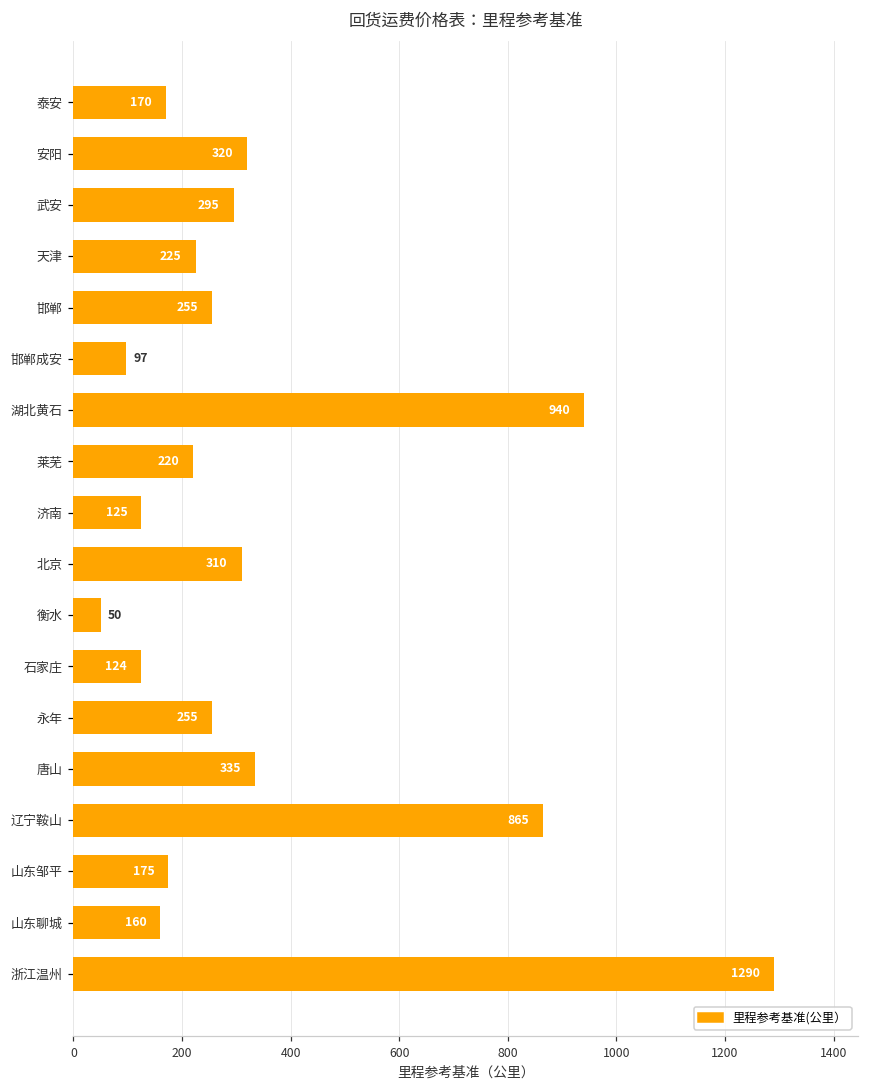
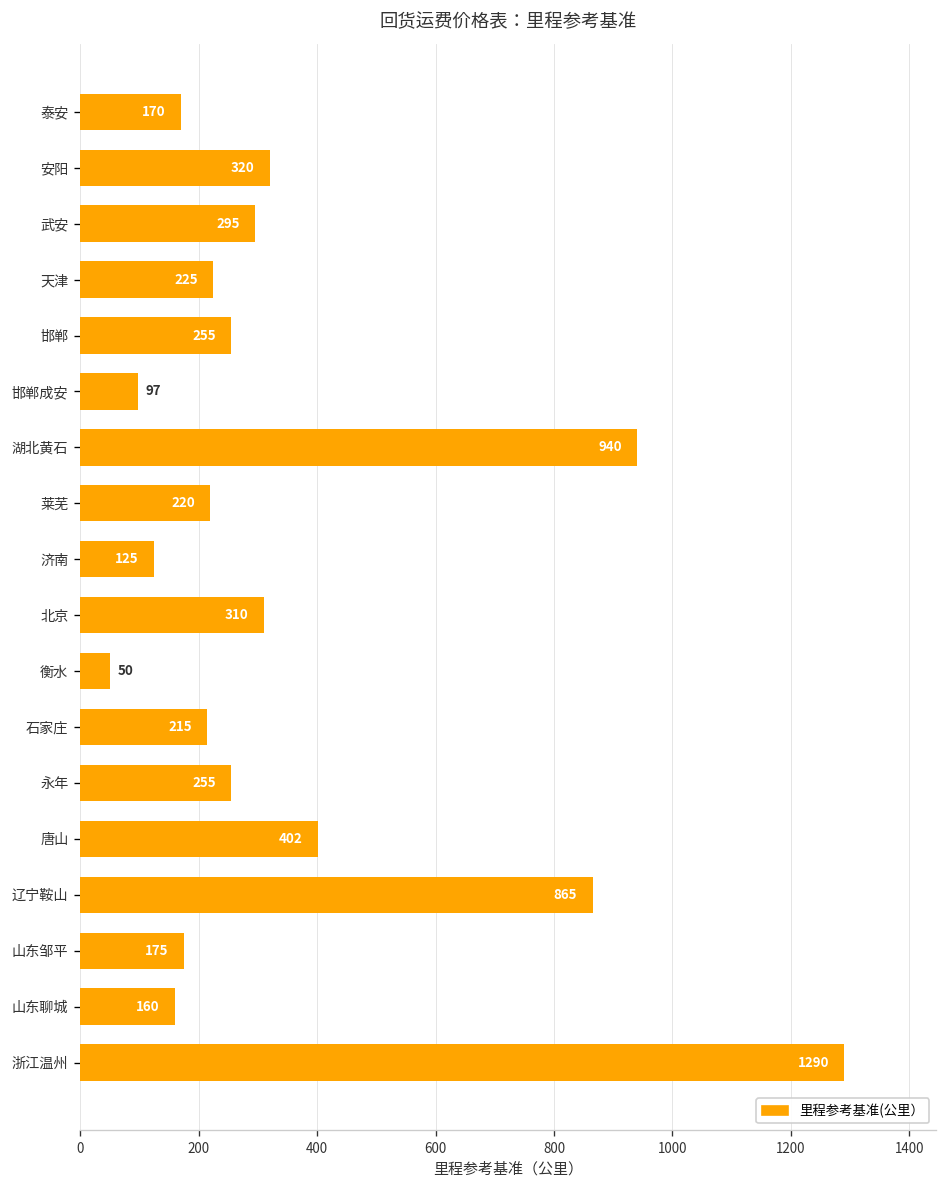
石家庄: 124 -> 215
唐山: 335 -> 402
